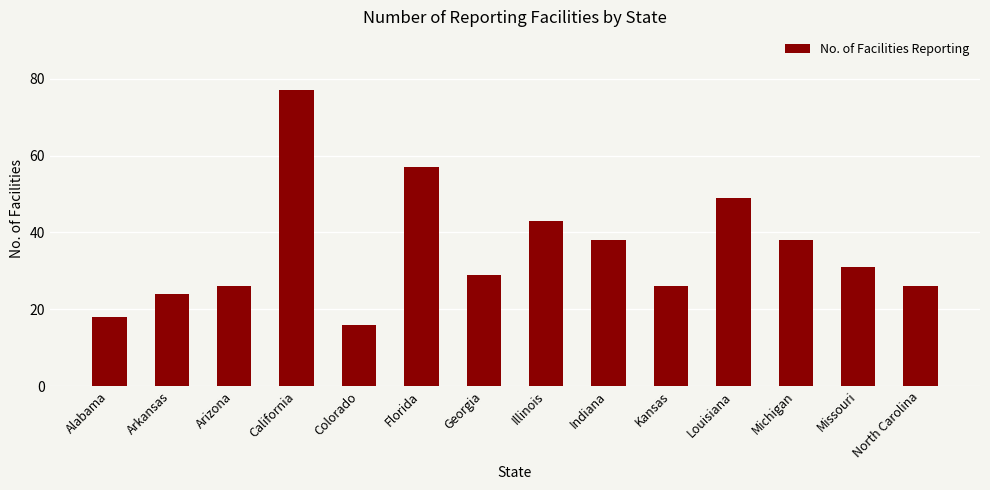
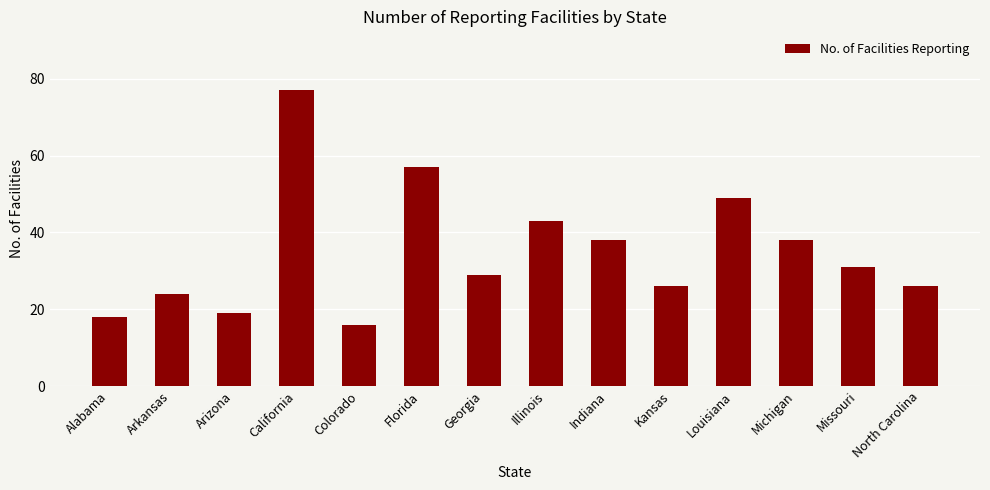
Arizona: 26 -> 19
